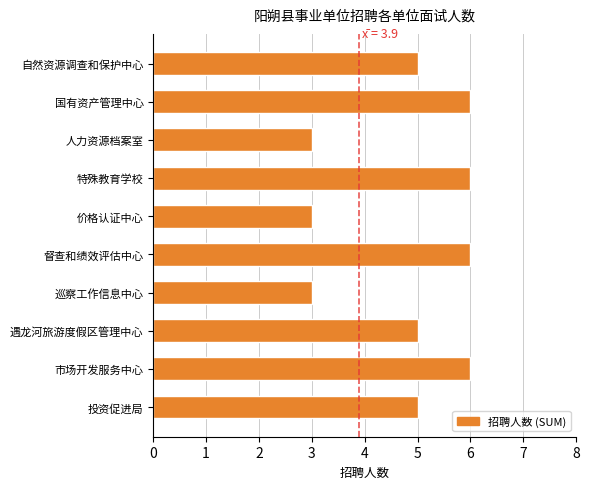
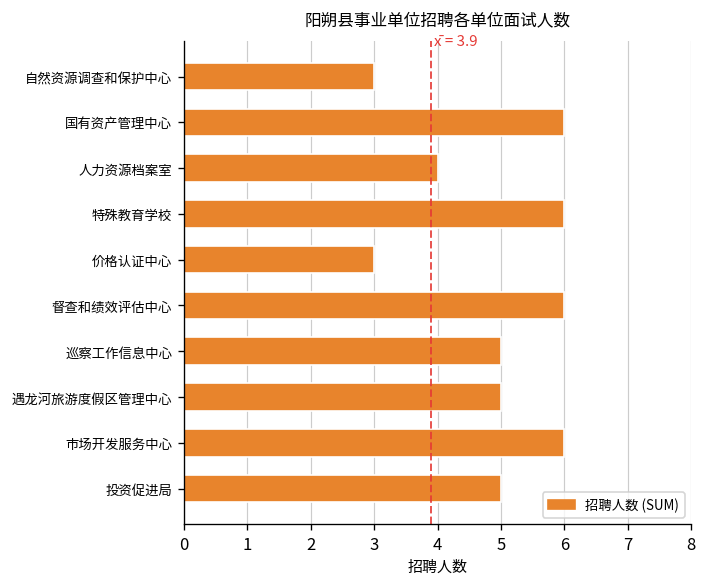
自然资源调查和保护中心: 5 -> 3
人力资源档案室: 3 -> 4
巡察工作信息中心: 3 -> 5
